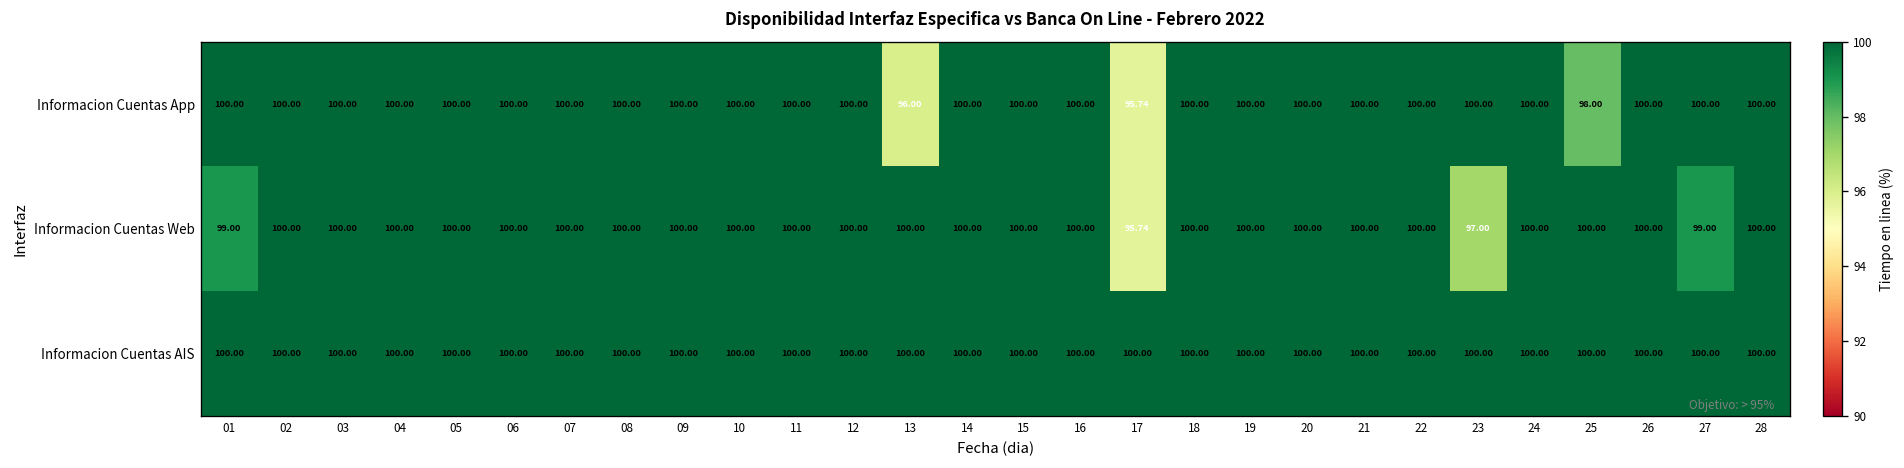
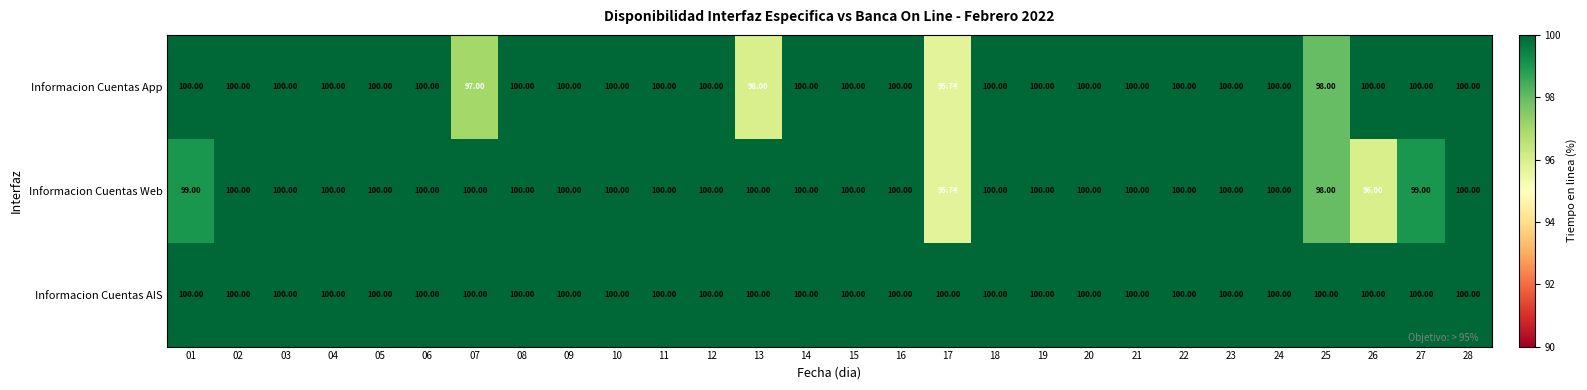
Informacion Cuentas App, 07: 100.00 -> 97.00
Informacion Cuentas Web, 23: 97.00 -> 100.00
Informacion Cuentas Web, 25: 100.00 -> 98.00
Informacion Cuentas Web, 26: 100.00 -> 96.00
